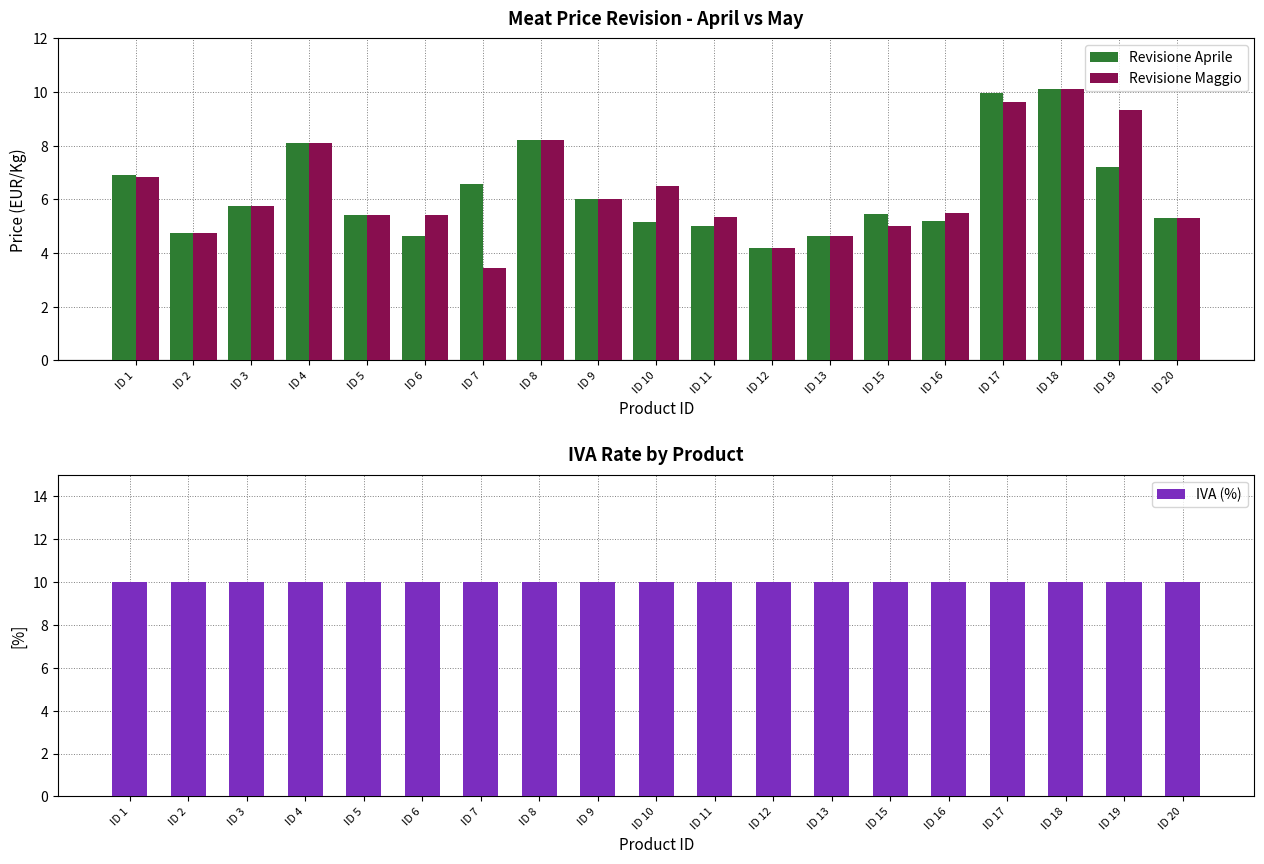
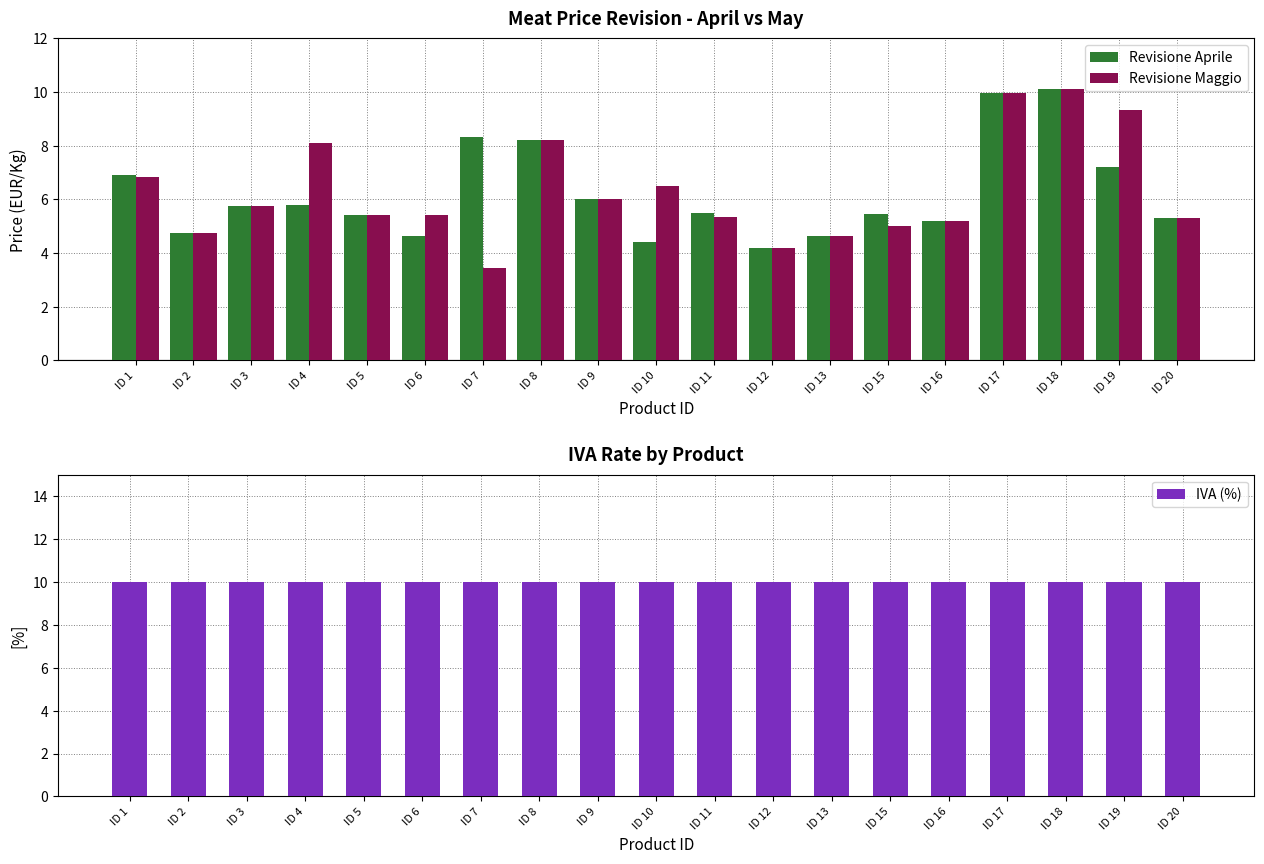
Meat Price Revision - April vs May, Revisione Aprile, ID 4: 8.1 -> 5.8
Meat Price Revision - April vs May, Revisione Aprile, ID 7: 6.6 -> 8.3
Meat Price Revision - April vs May, Revisione Aprile, ID 10: 5.1 -> 4.4
Meat Price Revision - April vs May, Revisione Aprile, ID 11: 5.0 -> 5.5
Meat Price Revision - April vs May, Revisione Maggio, ID 16: 5.5 -> 5.2
Meat Price Revision - April vs May, Revisione Maggio, ID 17: 9.6 -> 10.0
